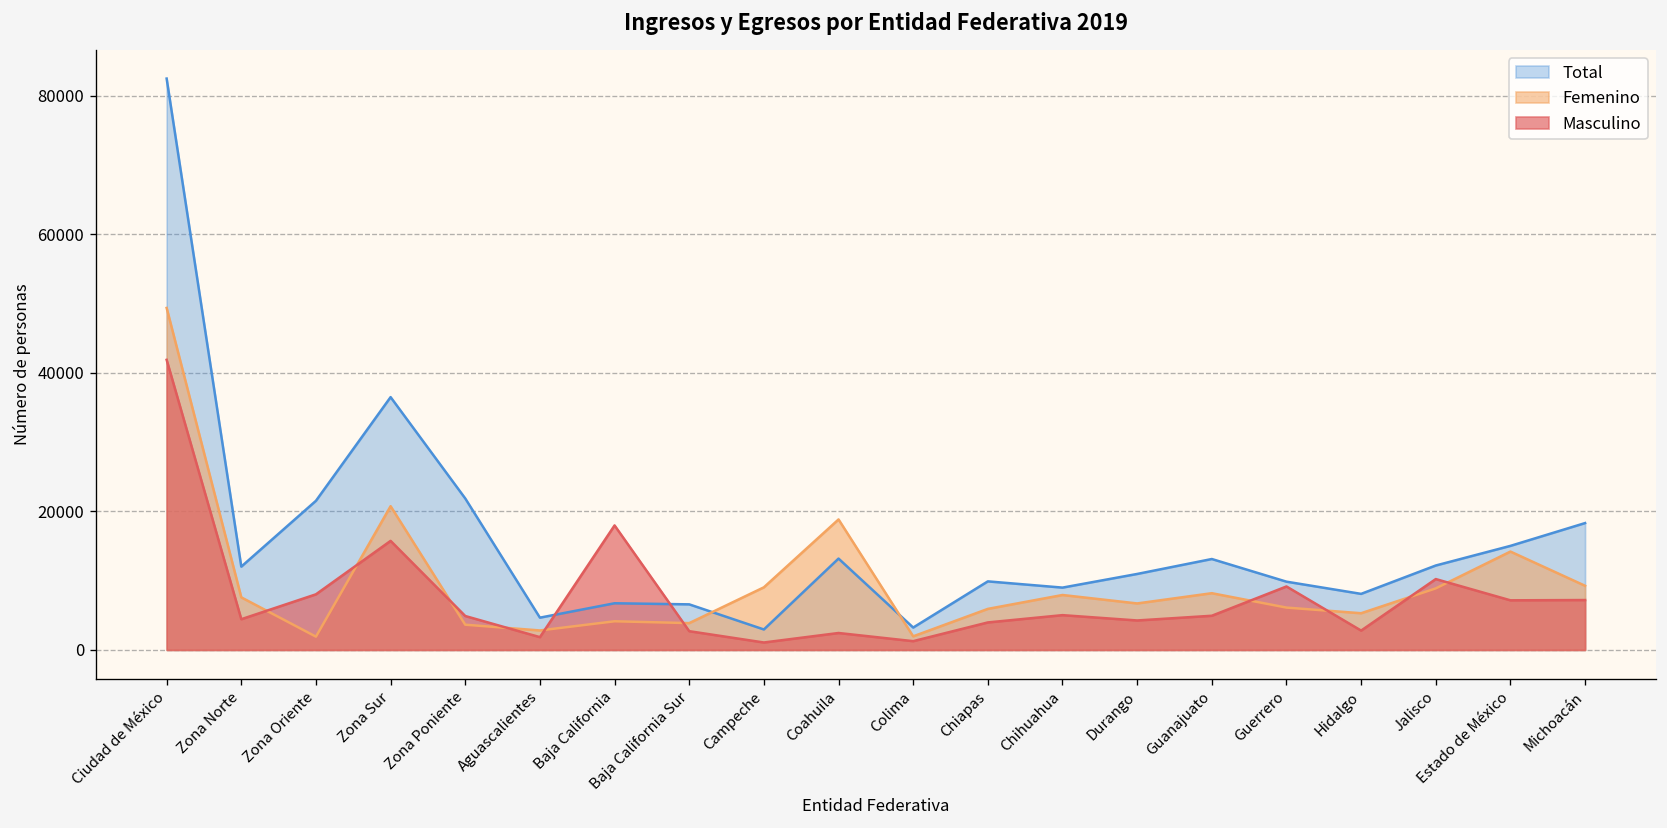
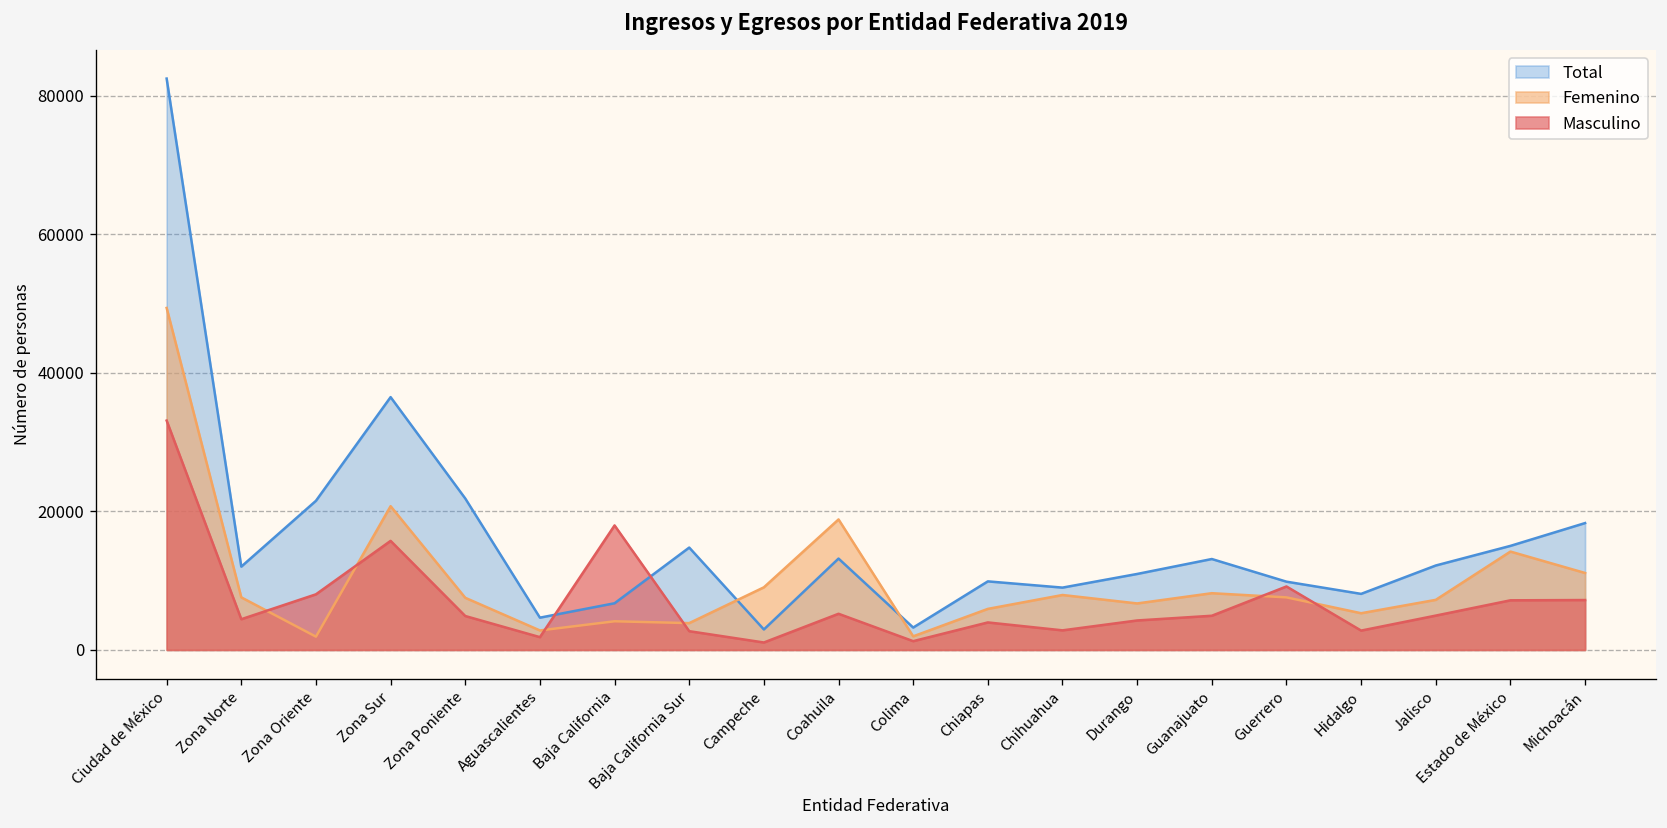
Masculino, Ciudad de México: 42000 -> 33000
Femenino, Zona Poniente: 4000 -> 8000
Total, Baja California Sur: 7000 -> 15000
Masculino, Coahuila: 2000 -> 5000
Masculino, Chihuahua: 5000 -> 3000
Femenino, Guerrero: 6000 -> 8000
Femenino, Jalisco: 9000 -> 7000
Masculino, Jalisco: 10000 -> 5000
Femenino, Michoacán: 9000 -> 11000
